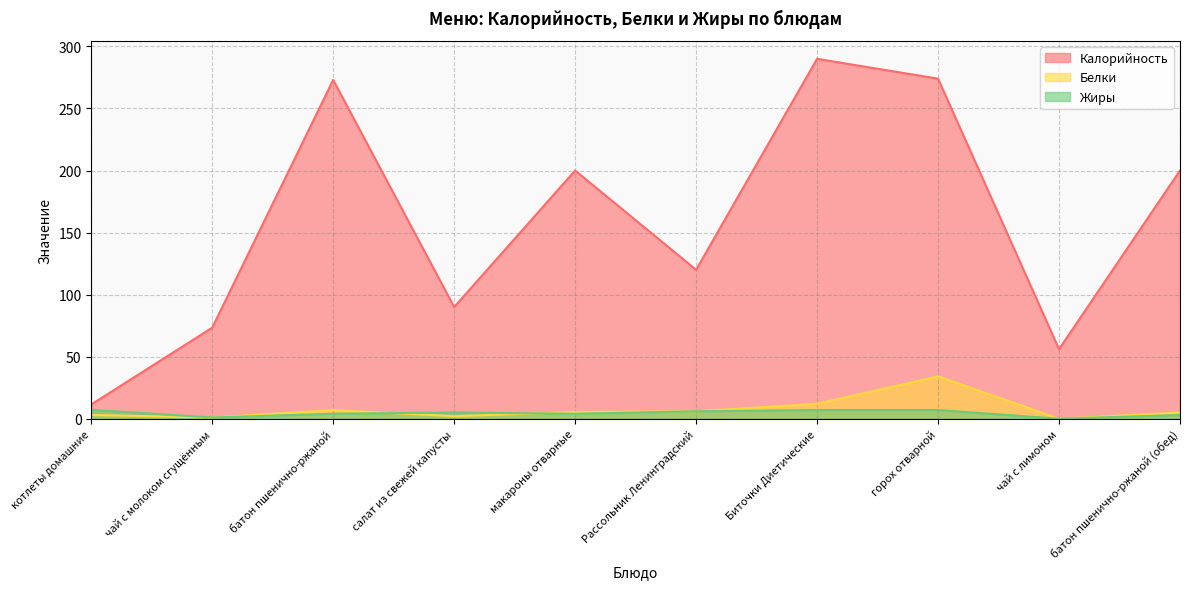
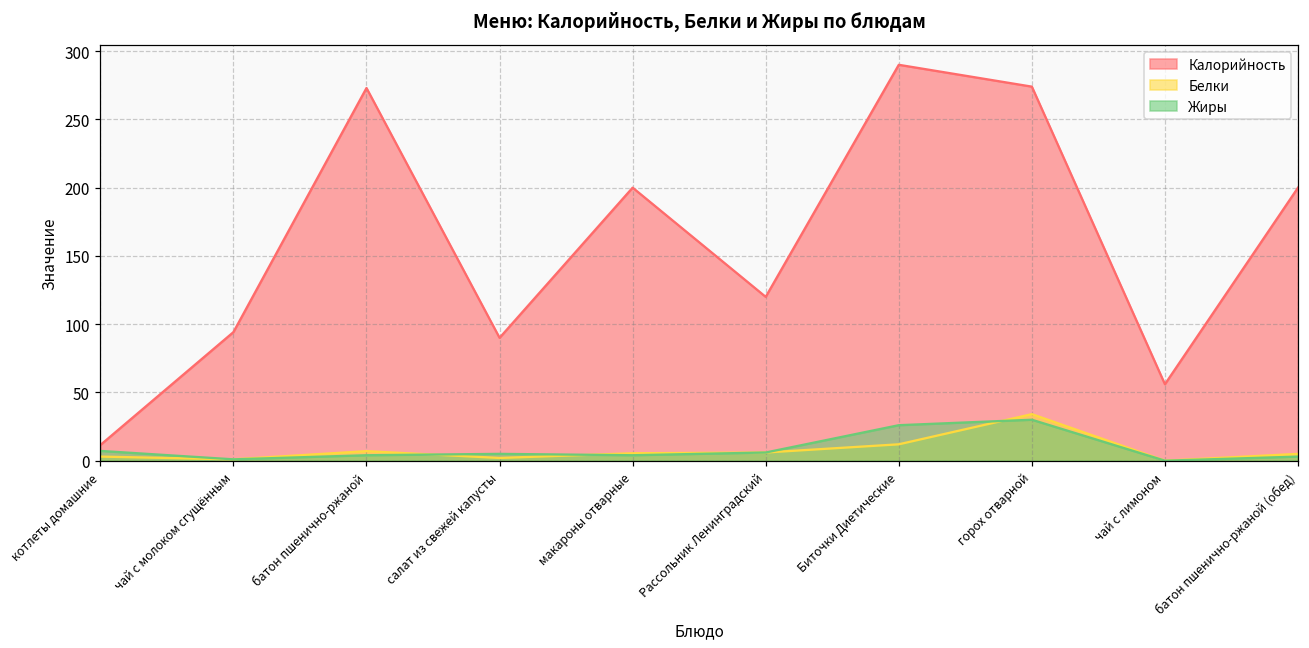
Калорийность, чай с молоком сгущённым: 73 -> 94
Жиры, Биточки Диетические: 7 -> 26
Жиры, горох отварной: 7 -> 30
